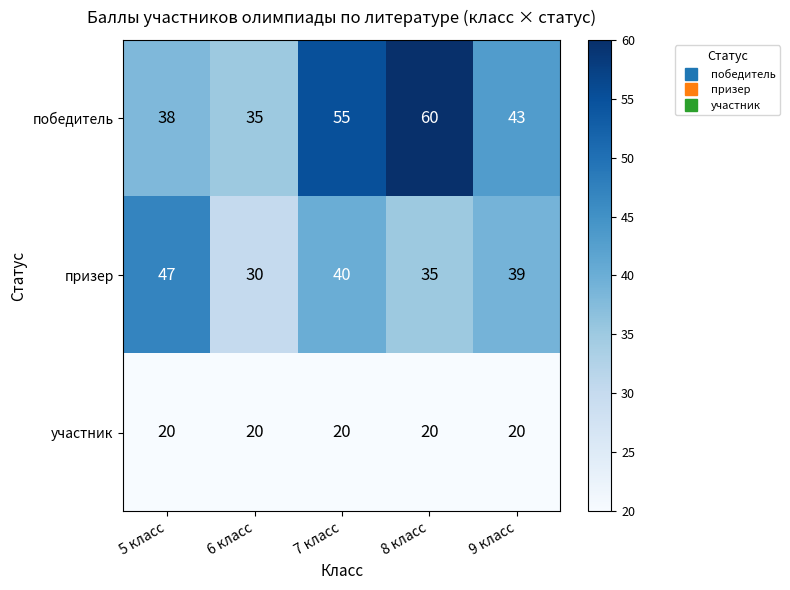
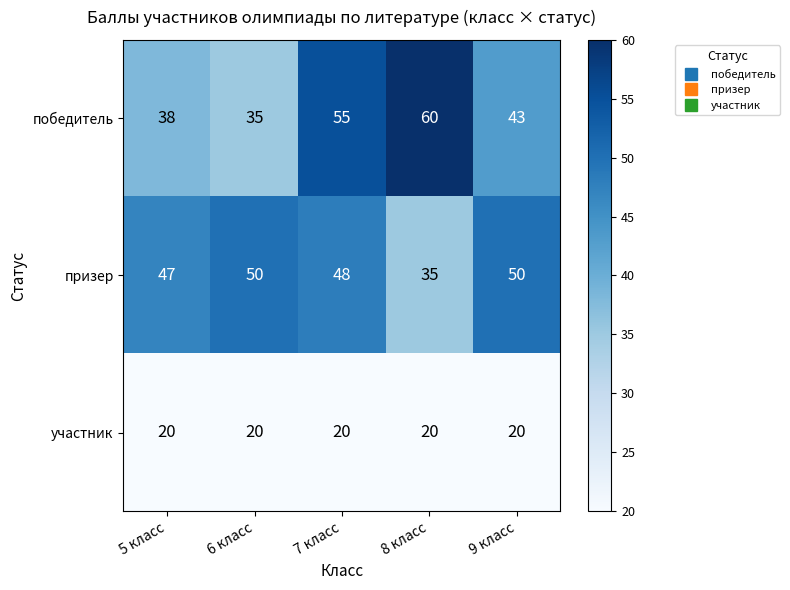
призер, 6 класс: 30 -> 50
призер, 7 класс: 40 -> 48
призер, 9 класс: 39 -> 50
